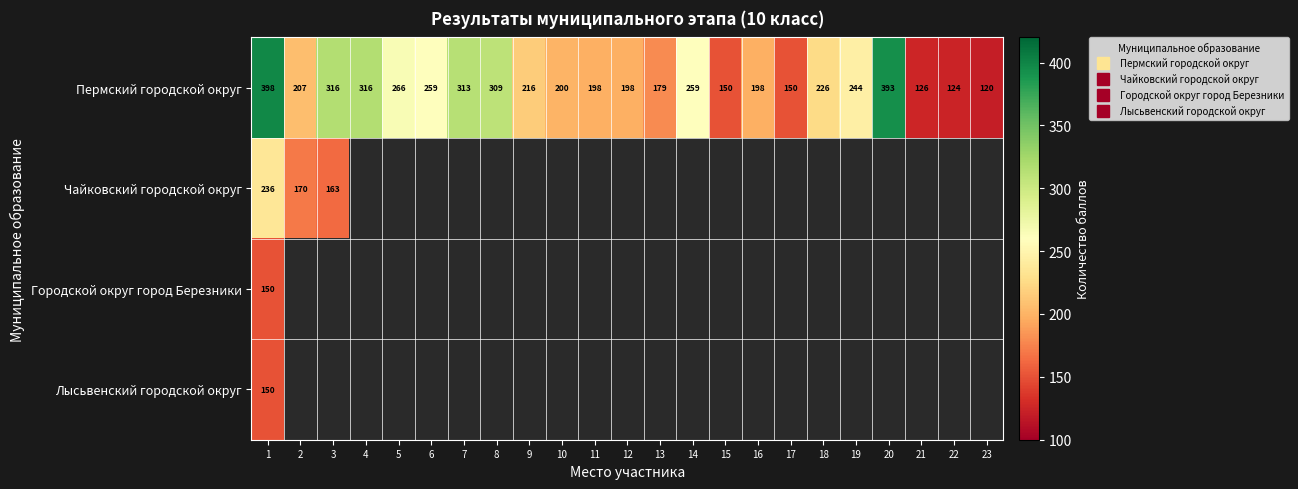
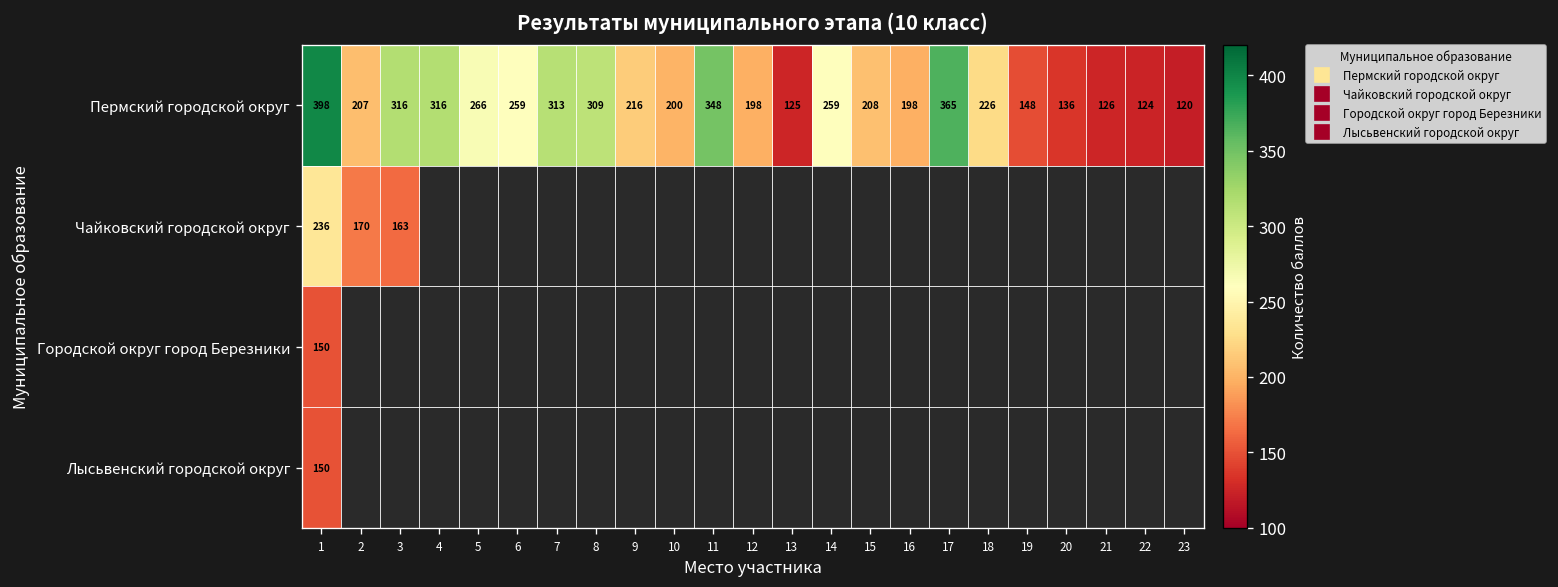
Пермский городской округ, 11: 198 -> 348
Пермский городской округ, 13: 179 -> 125
Пермский городской округ, 15: 150 -> 208
Пермский городской округ, 17: 150 -> 365
Пермский городской округ, 19: 244 -> 148
Пермский городской округ, 20: 393 -> 136
